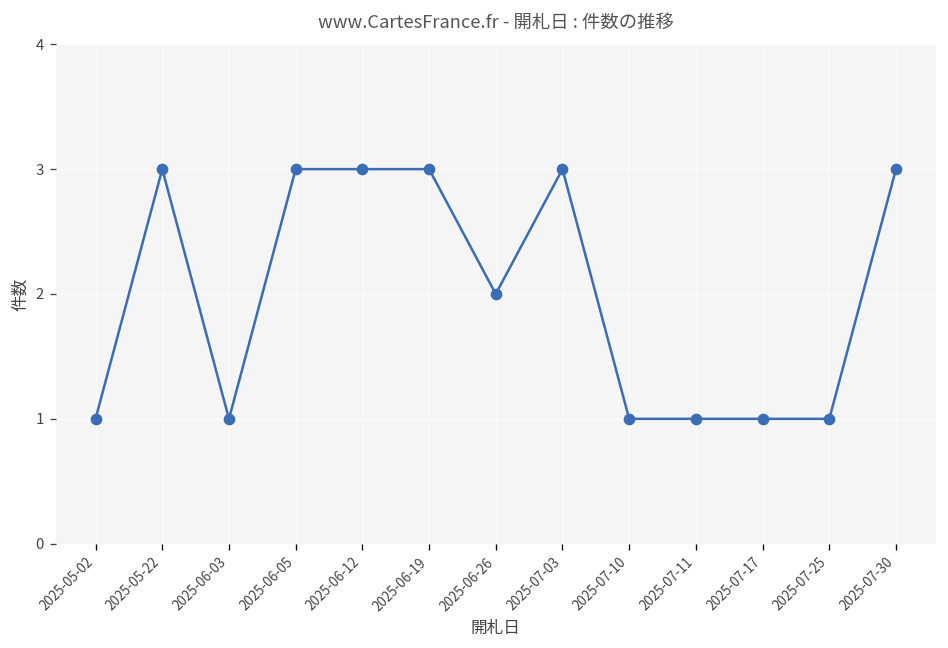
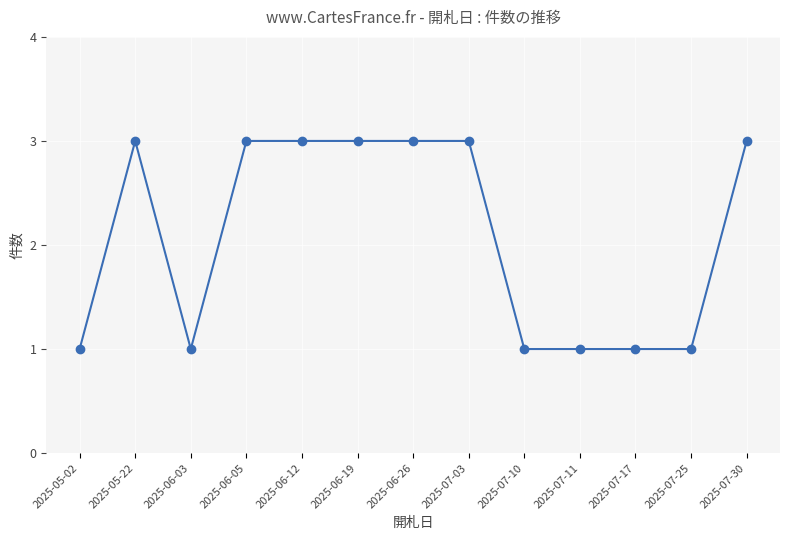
2025-06-26: 2 -> 3
